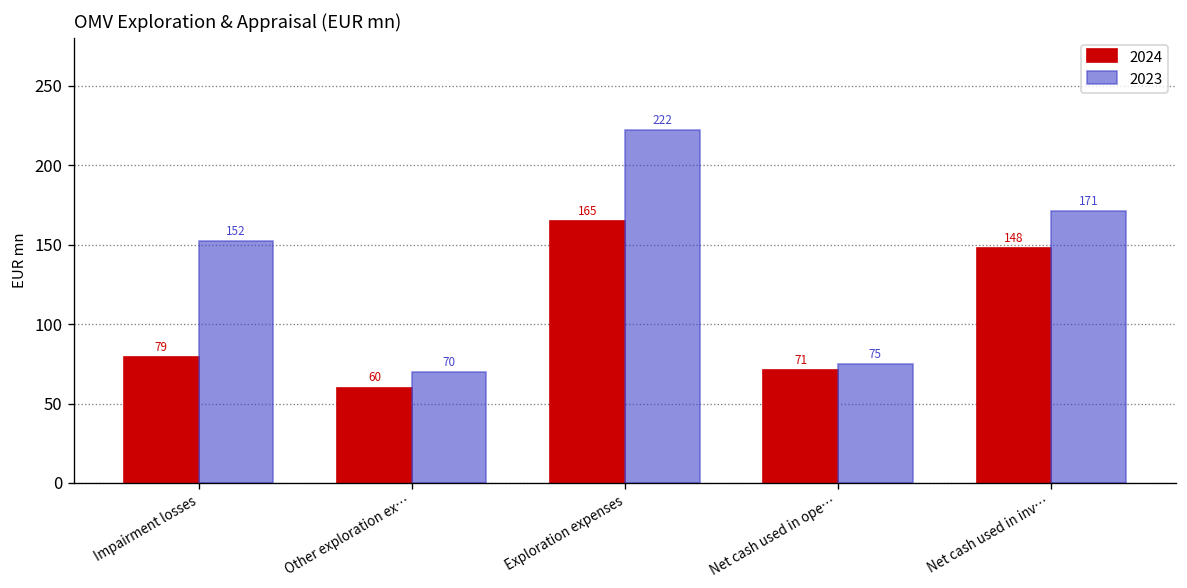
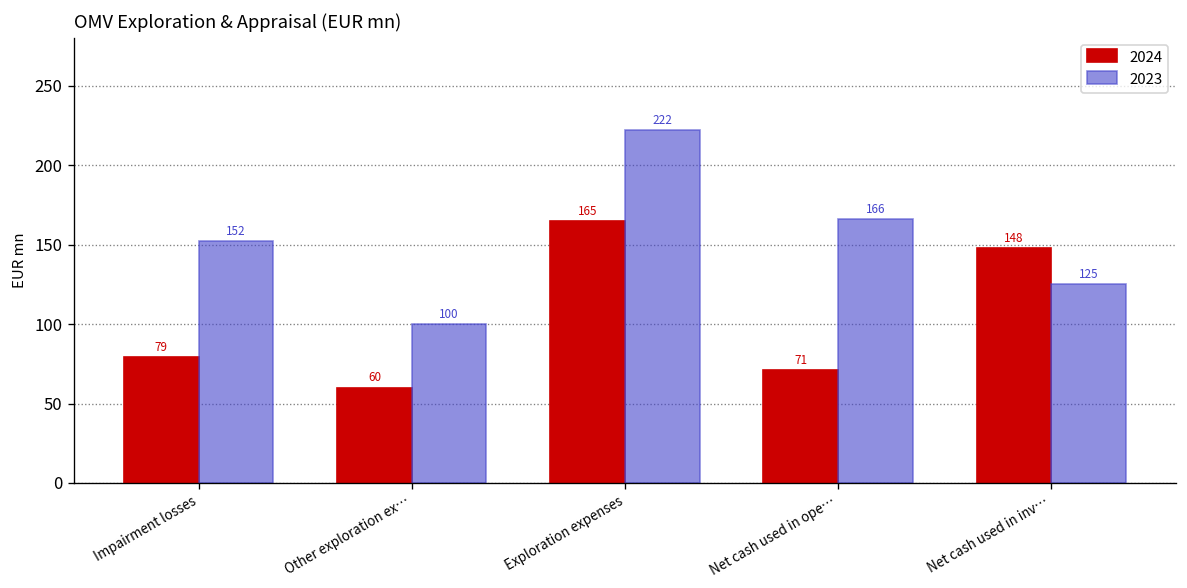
2023, Other exploration ex…: 70 -> 100
2023, Net cash used in ope…: 75 -> 166
2023, Net cash used in inv…: 171 -> 125
